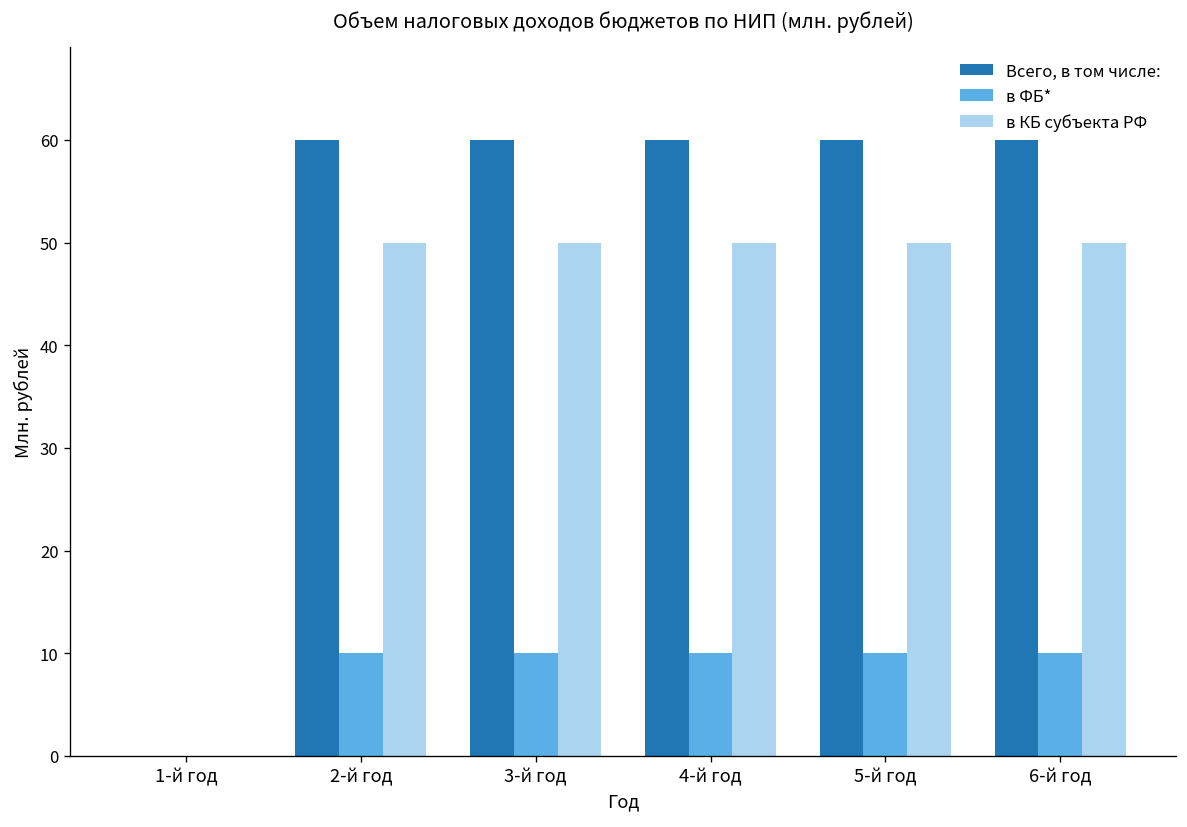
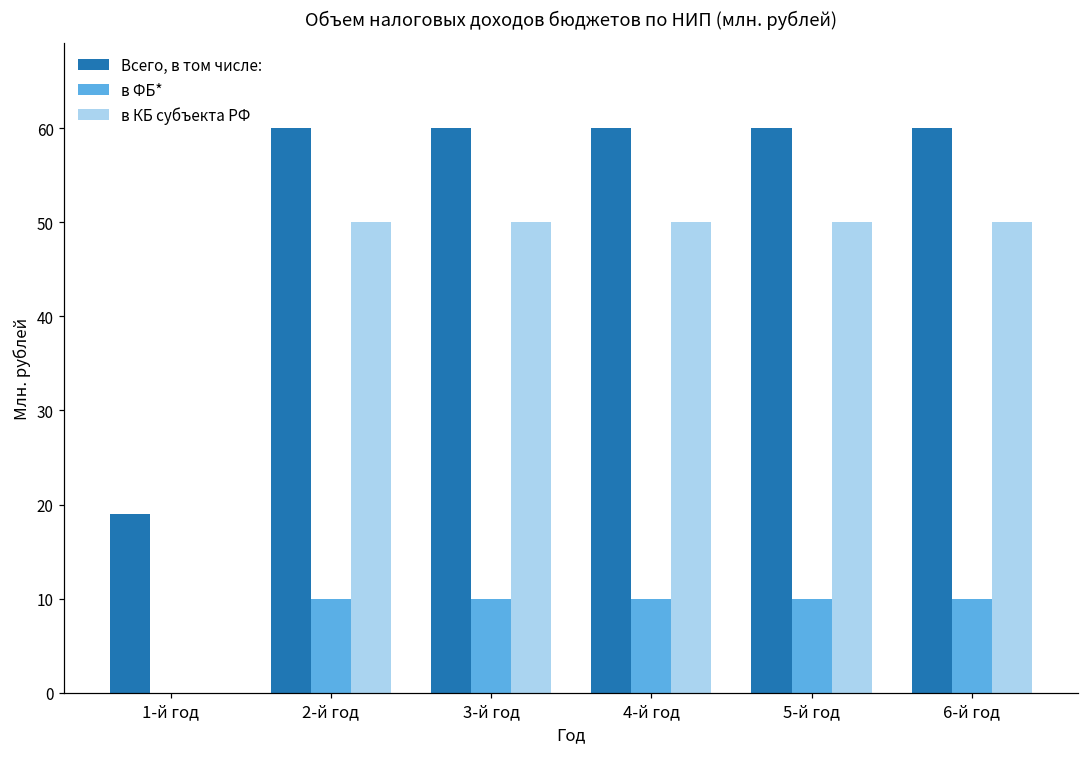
Всего, в том числе:, 1-й год: 0 -> 19
